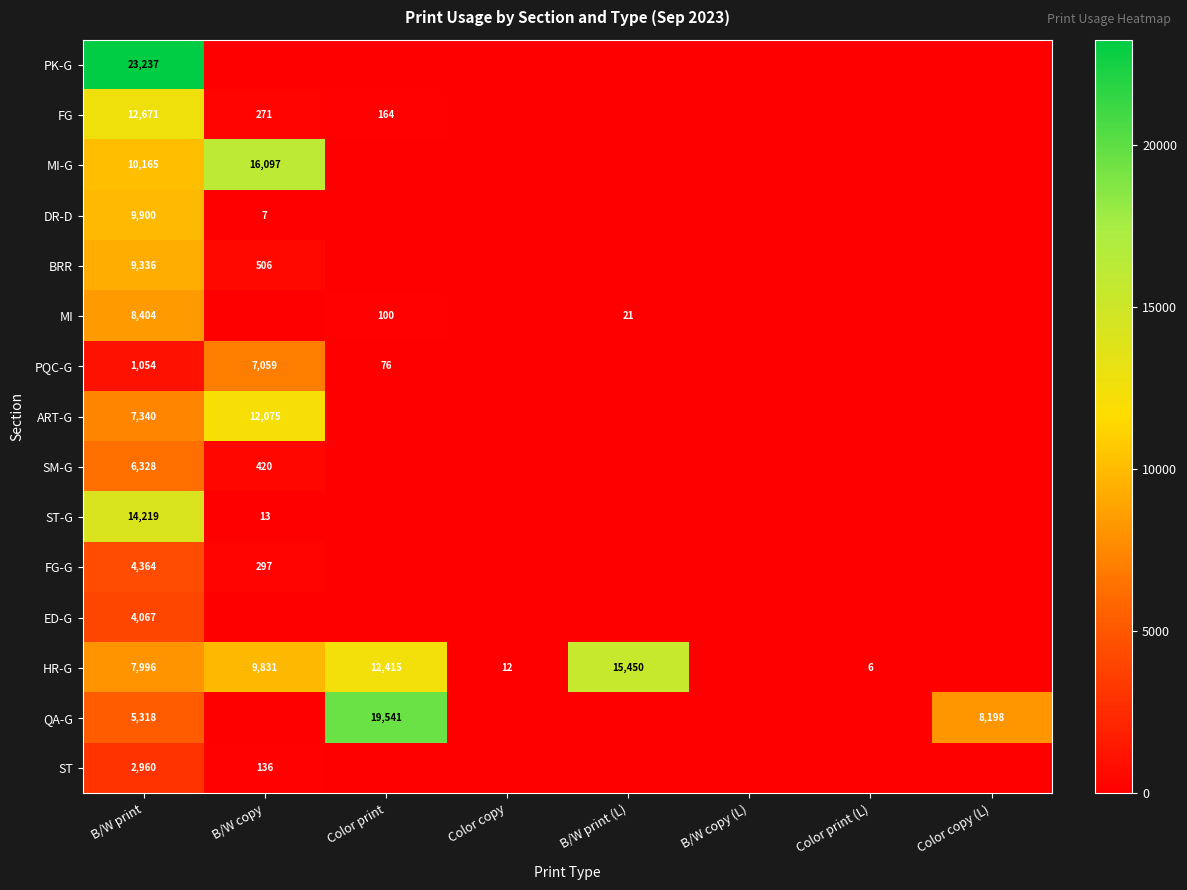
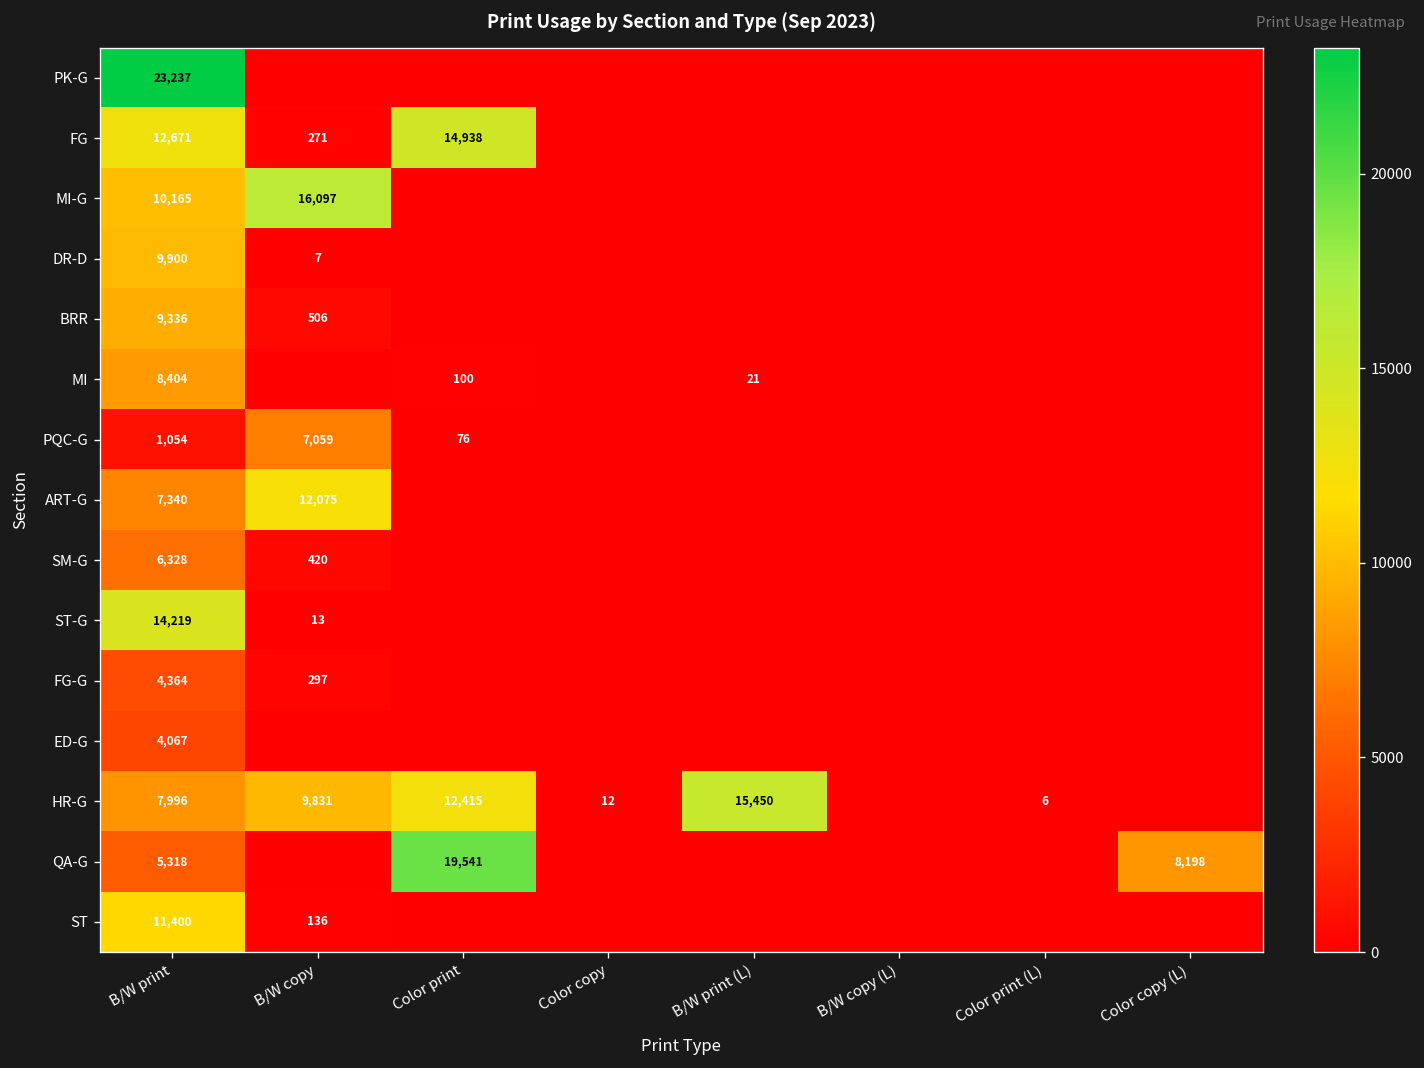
FG, Color print: 164 -> 14,938
ST, B/W print: 2,960 -> 11,400
